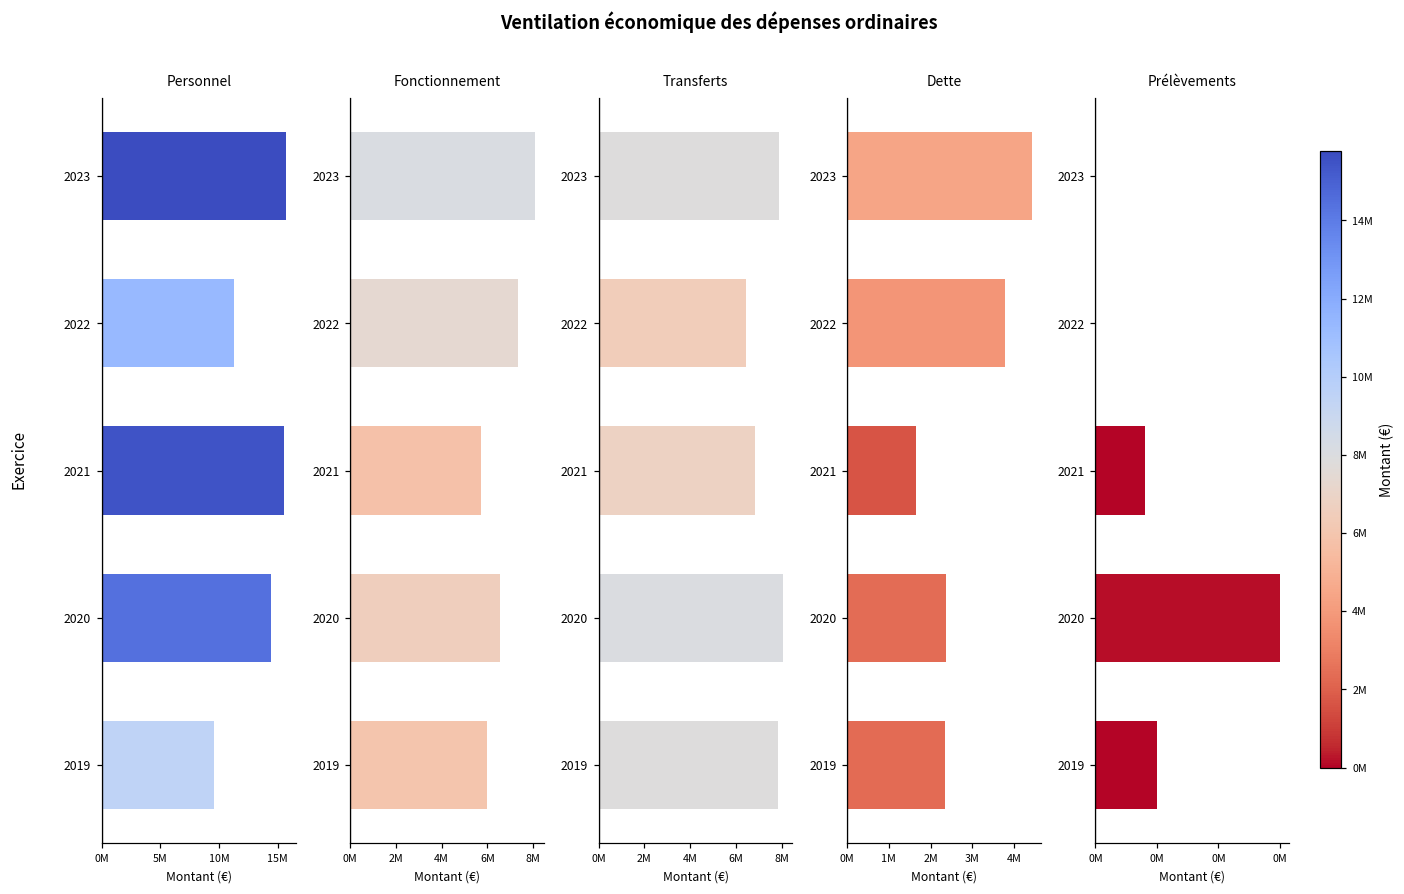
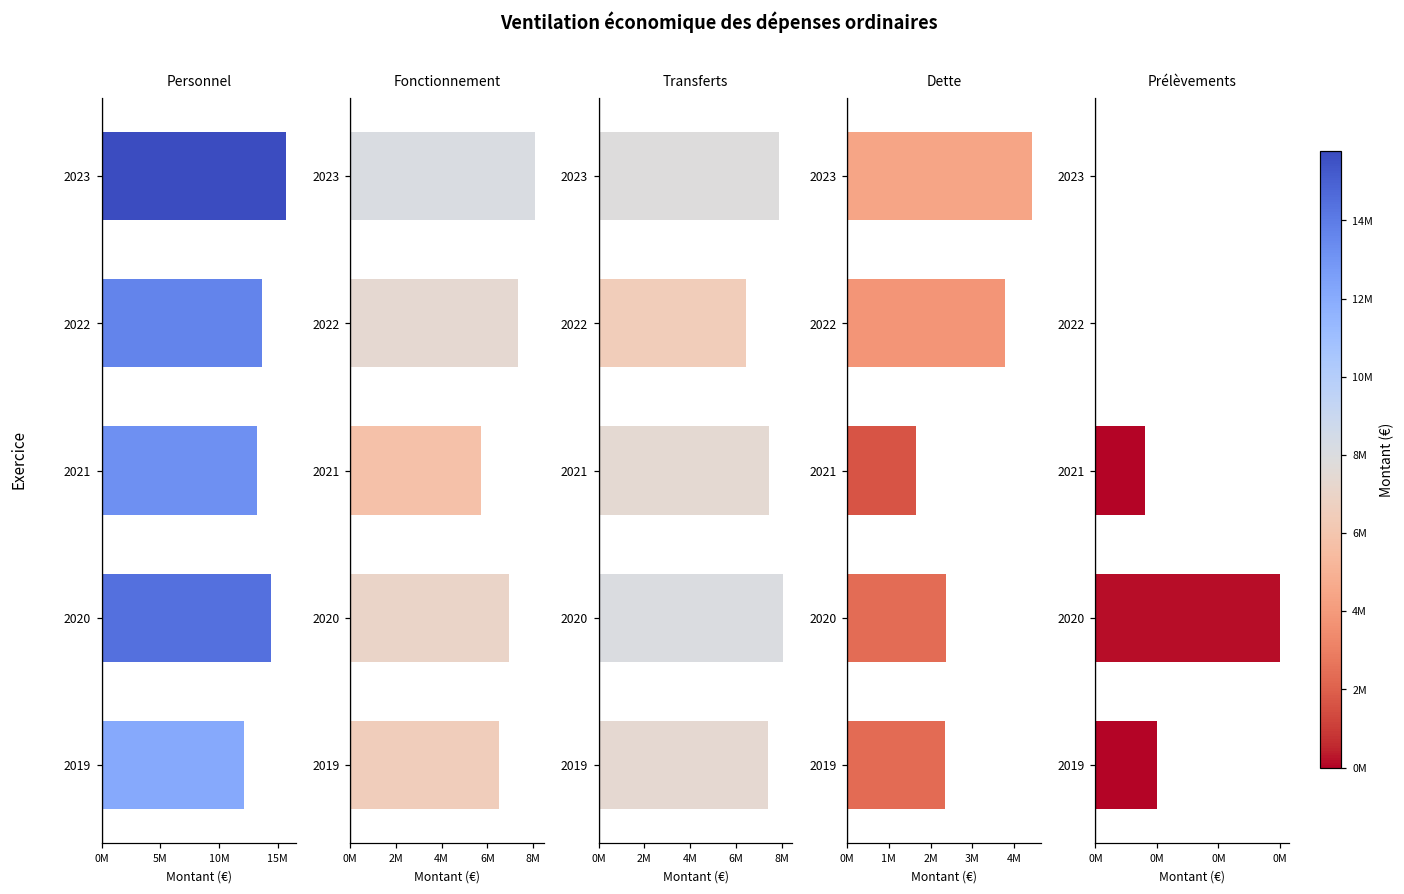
Personnel, 2022: 11300000 -> 13700000
Personnel, 2021: 15500000 -> 13200000
Personnel, 2019: 9500000 -> 12100000
Fonctionnement, 2020: 6500000 -> 7000000
Fonctionnement, 2019: 6000000 -> 6500000
Transferts, 2021: 6800000 -> 7400000
Transferts, 2019: 7800000 -> 7400000
